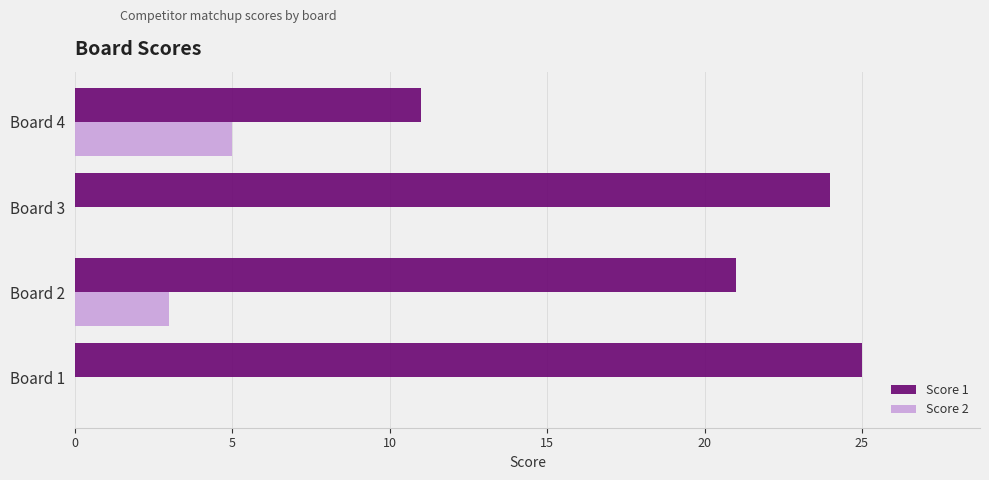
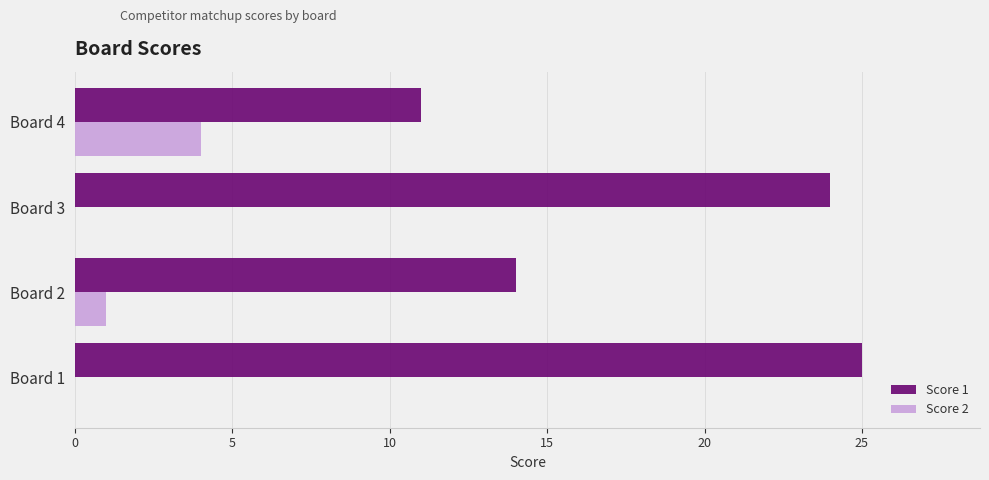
Score 2, Board 4: 5 -> 4
Score 1, Board 2: 21 -> 14
Score 2, Board 2: 3 -> 1
